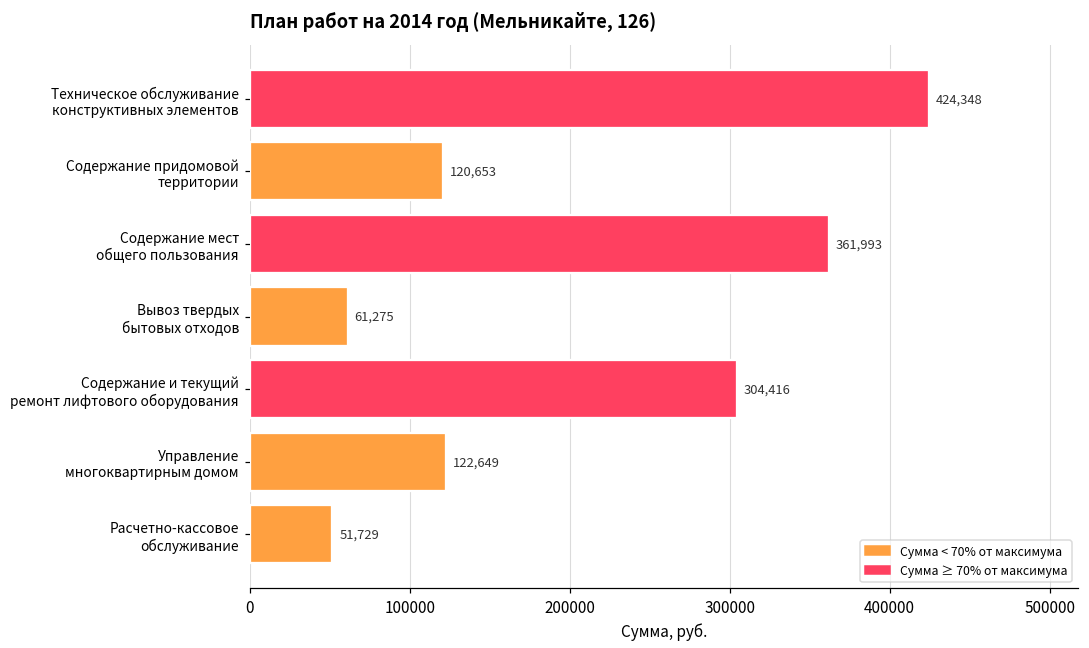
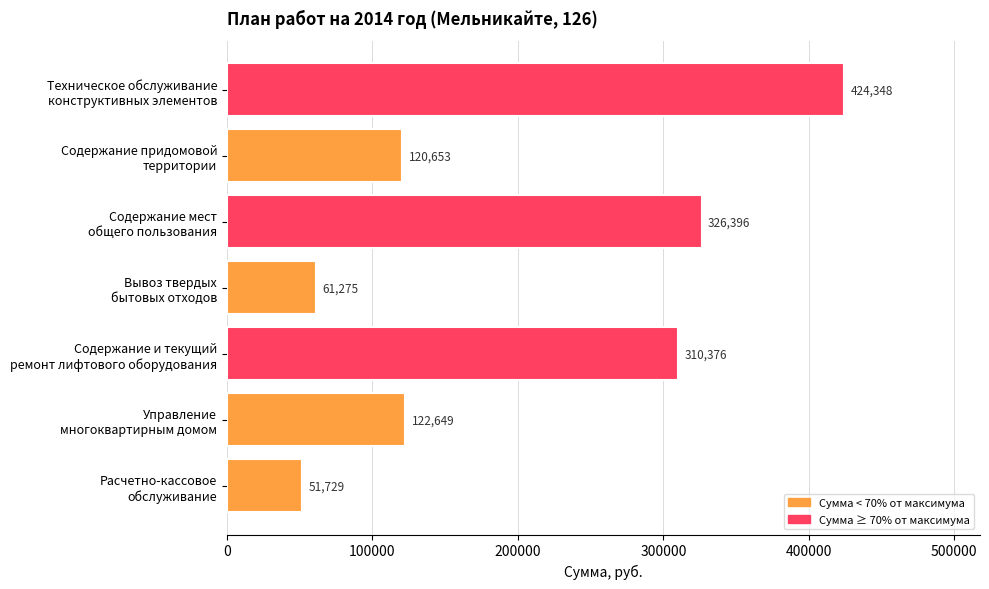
Содержание мест общего пользования: 361,993 -> 326,396
Содержание и текущий ремонт лифтового оборудования: 304,416 -> 310,376
